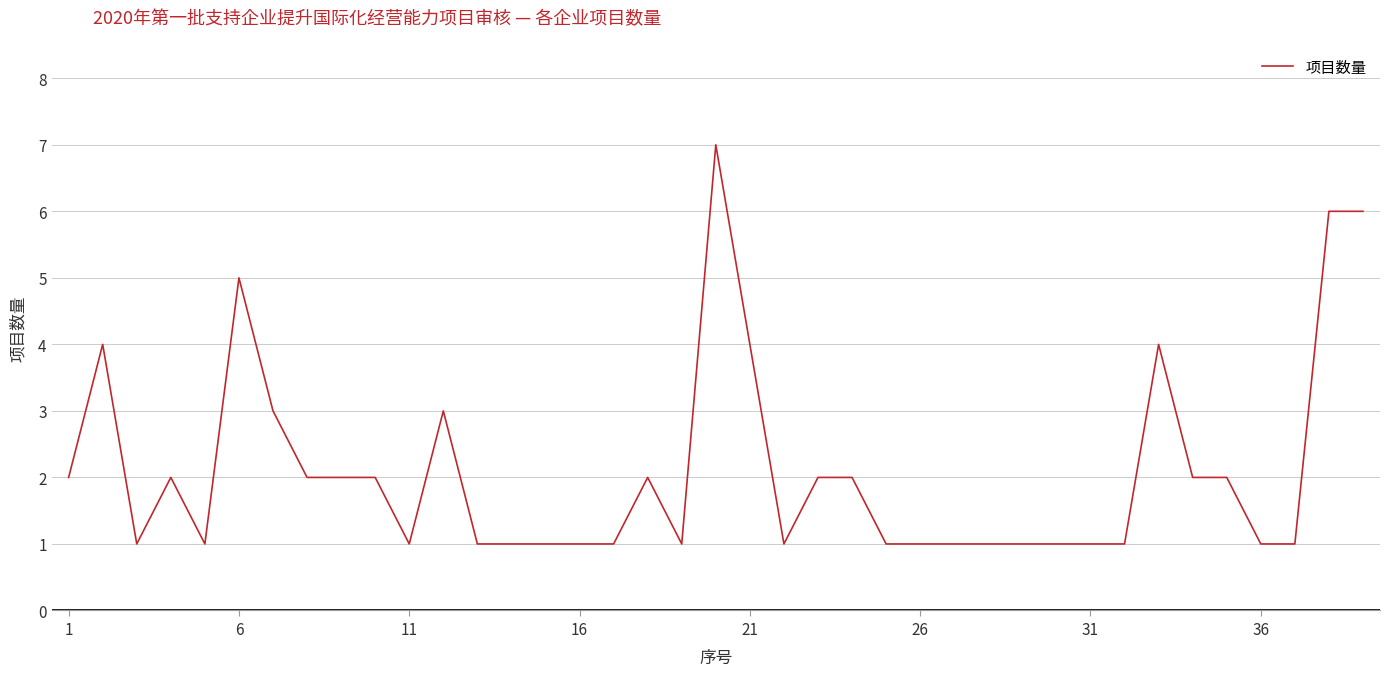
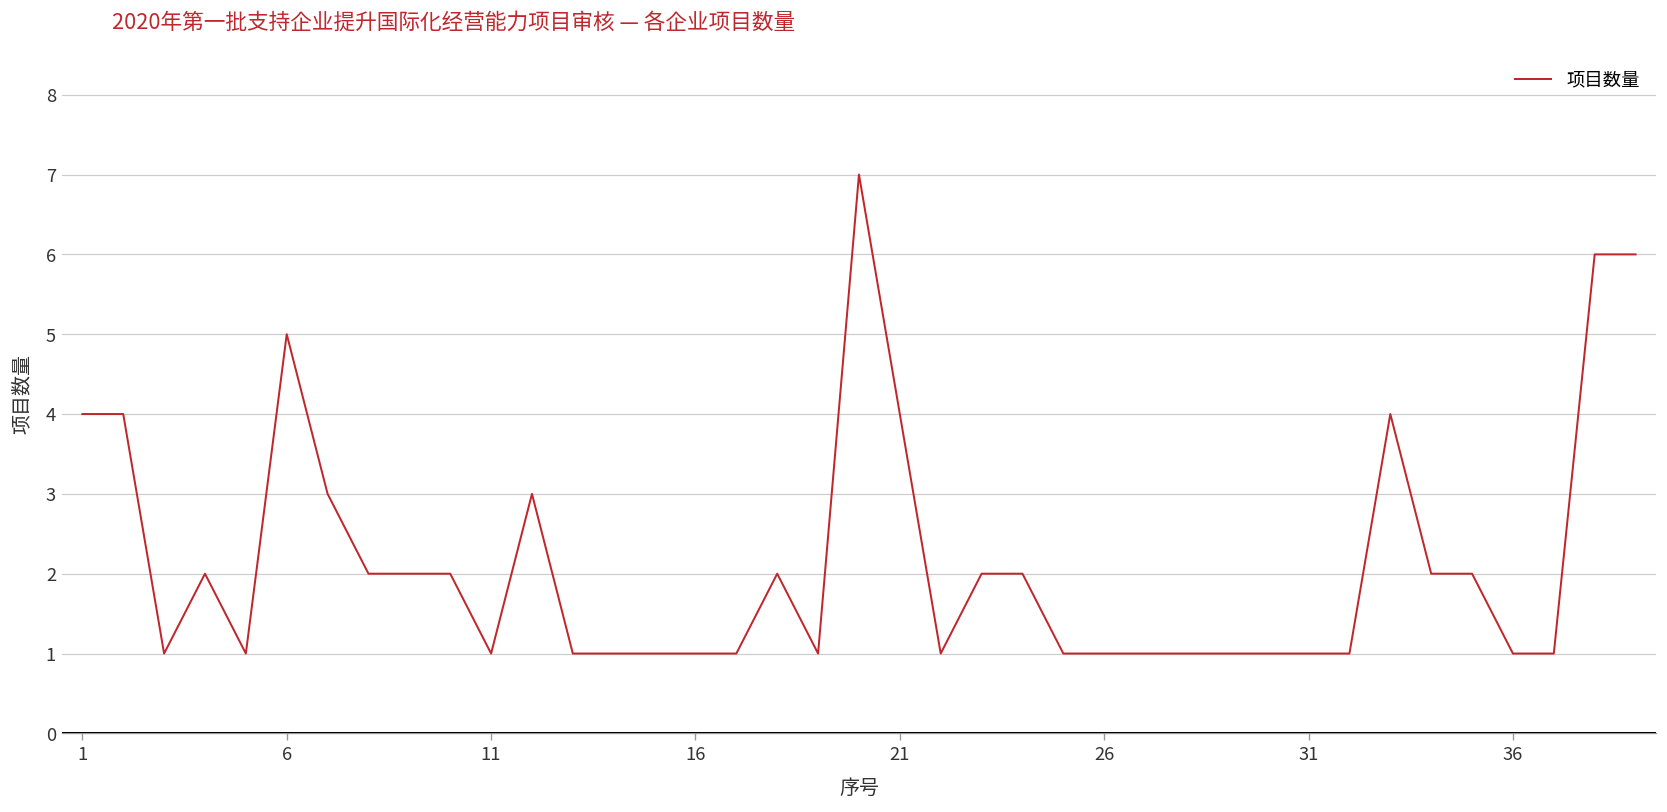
1: 2 -> 4
